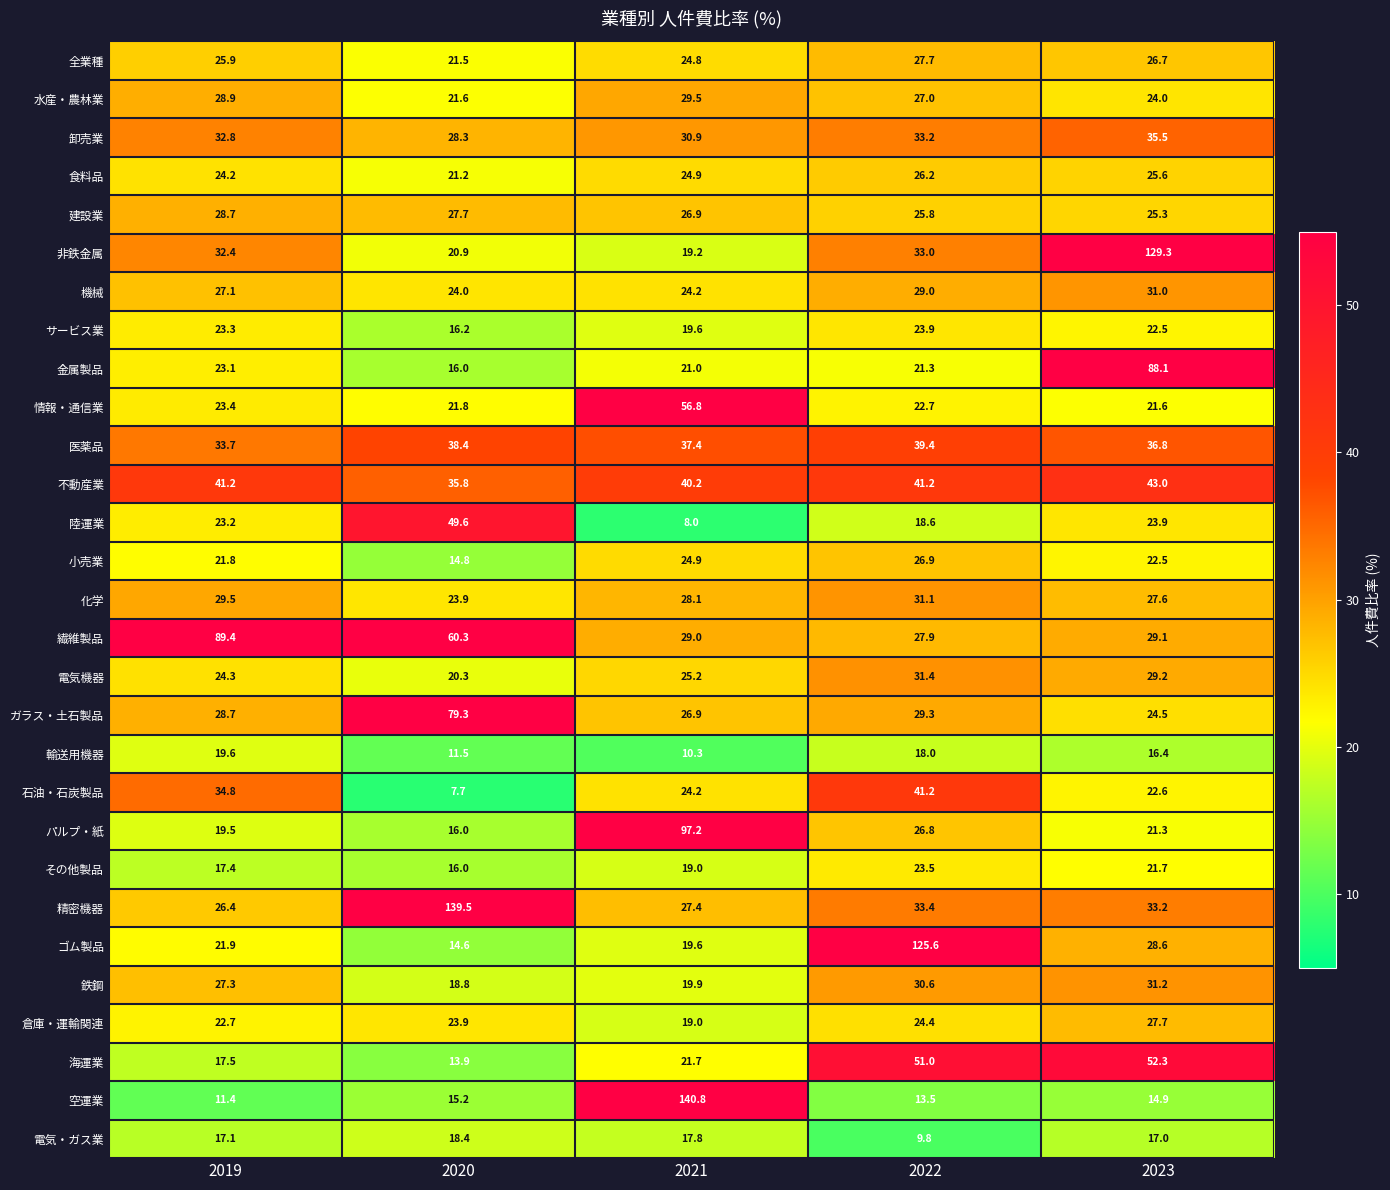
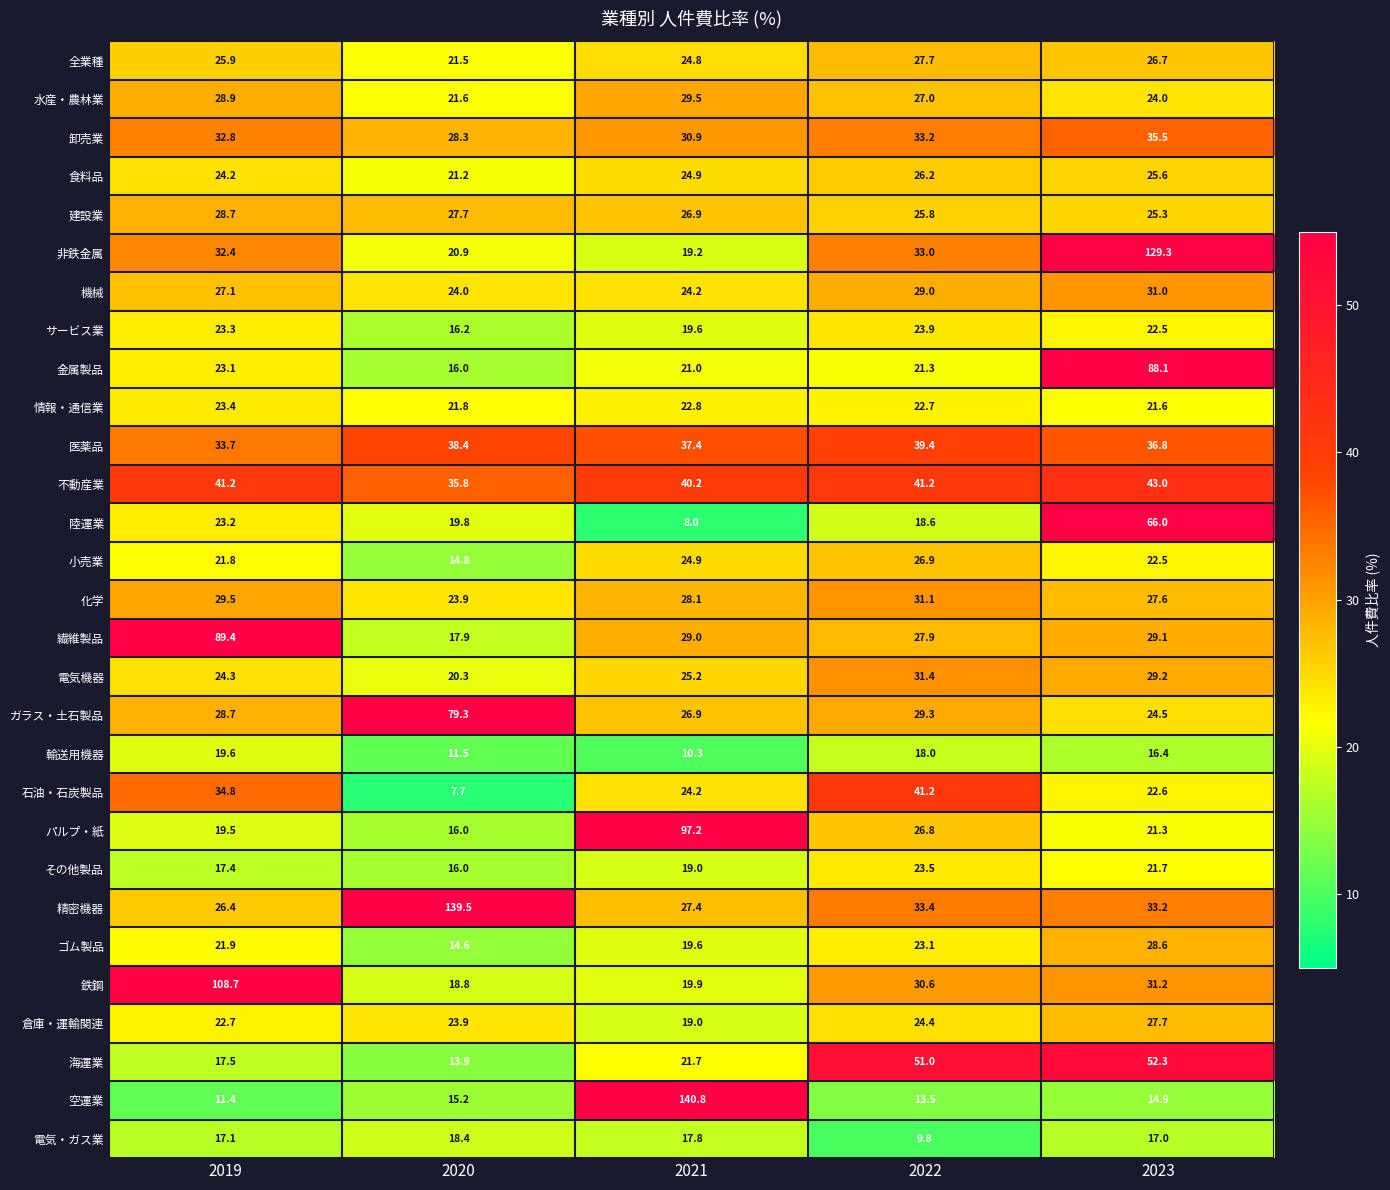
情報・通信業, 2021: 56.8 -> 22.8
陸運業, 2020: 49.6 -> 19.8
陸運業, 2023: 23.9 -> 66.0
繊維製品, 2020: 60.3 -> 17.9
ゴム製品, 2022: 125.6 -> 23.1
鉄鋼, 2019: 27.3 -> 108.7
